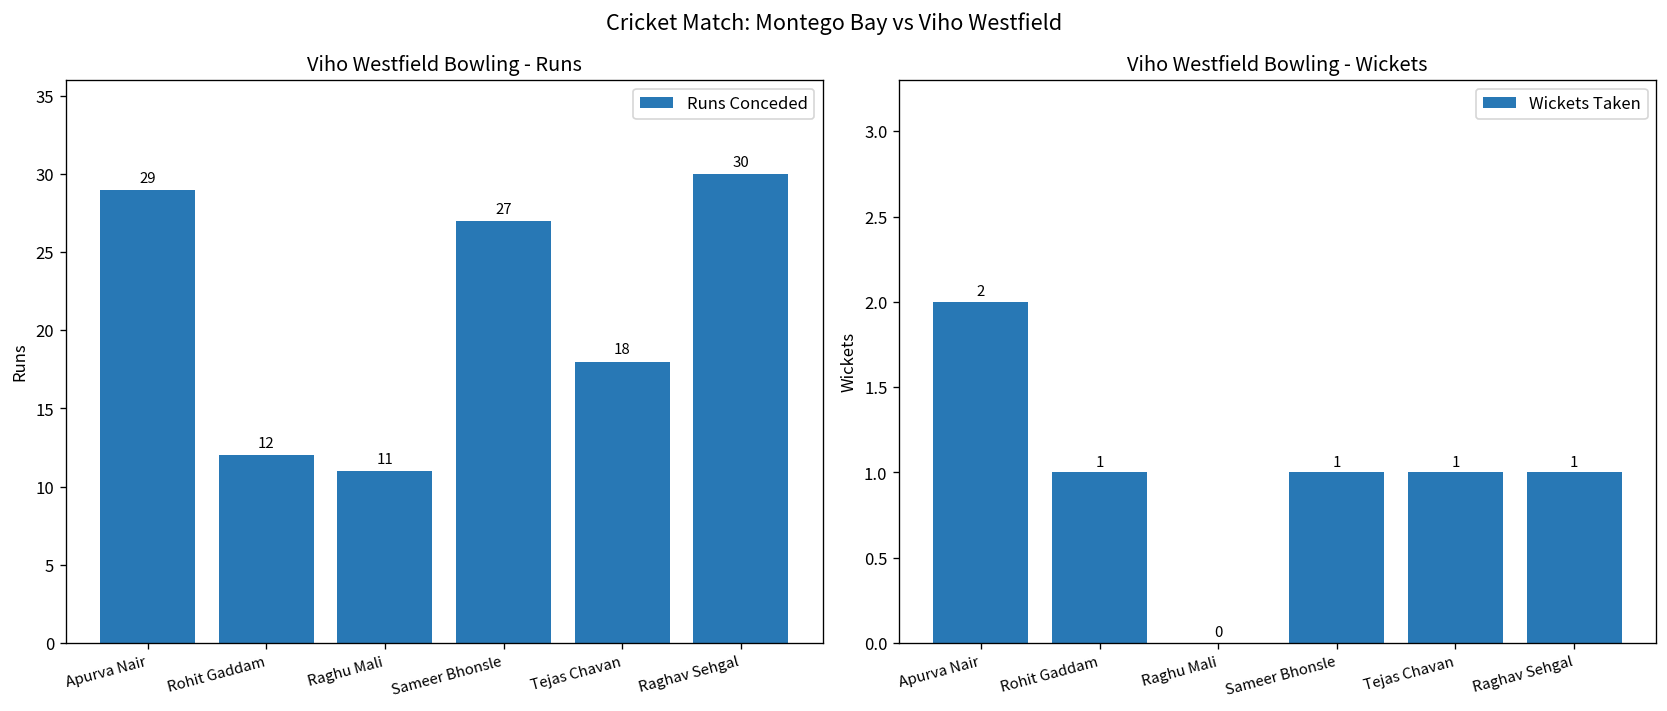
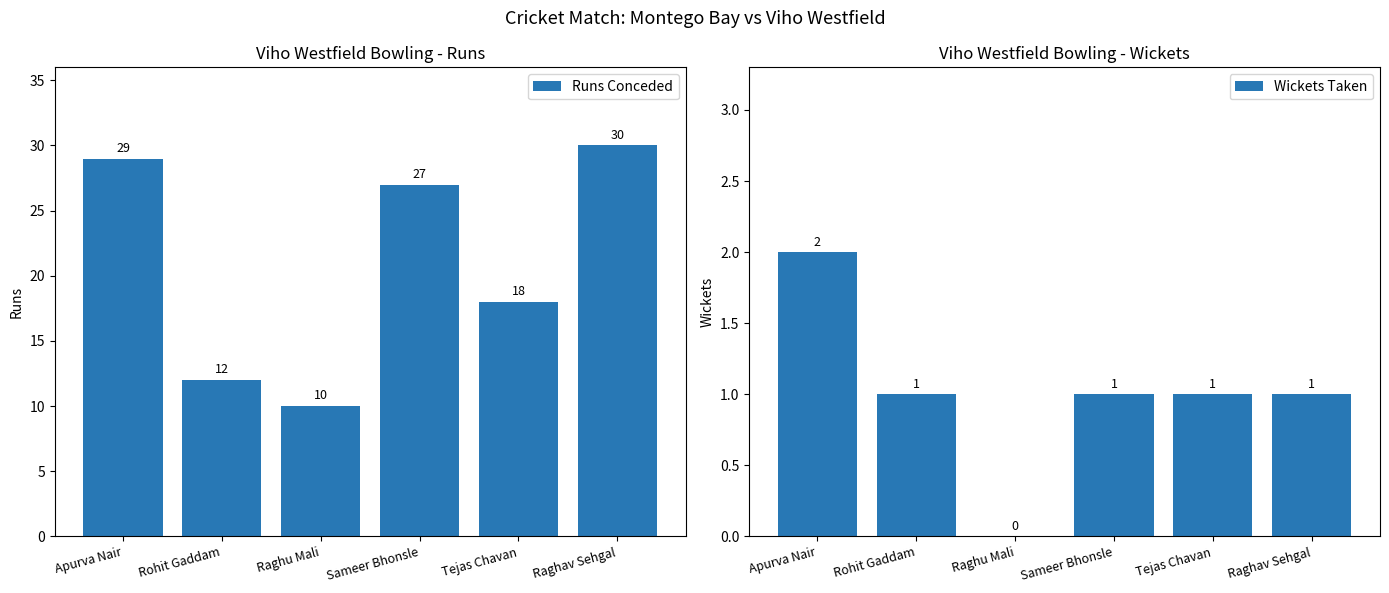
Viho Westfield Bowling - Runs, Raghu Mali: 11 -> 10
